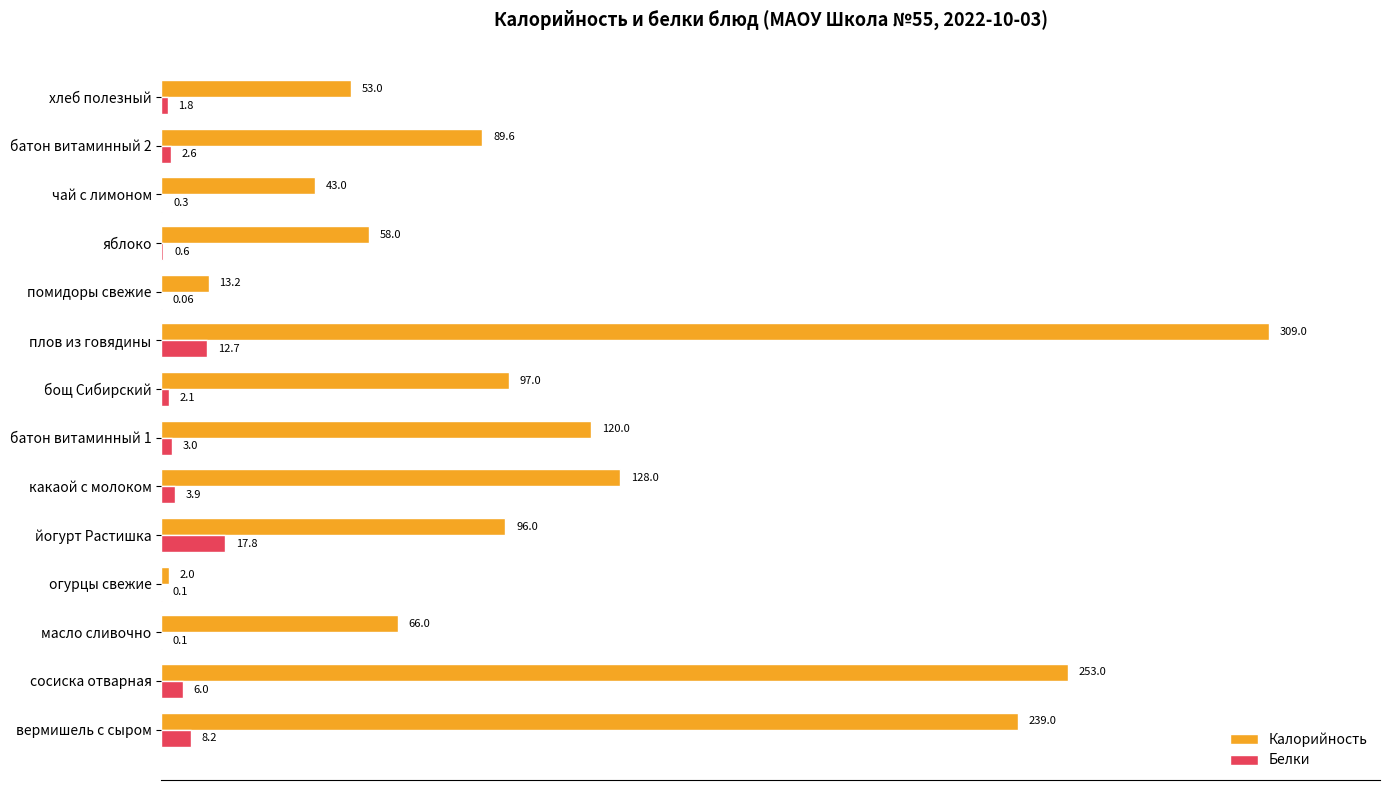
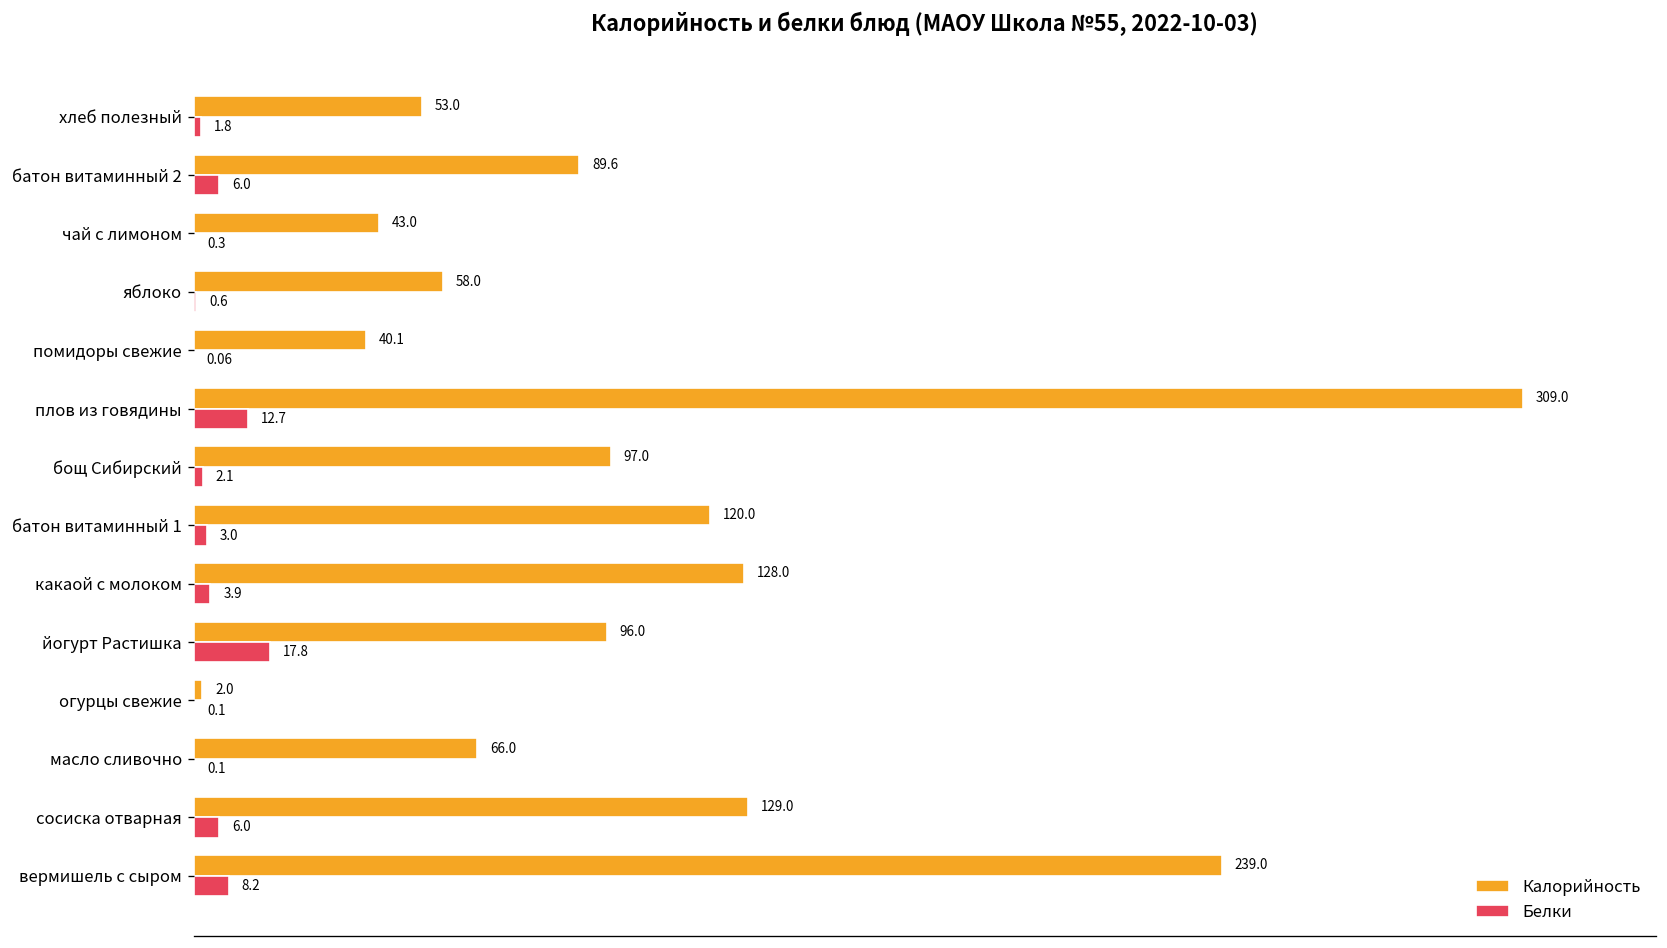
Белки, батон витаминный 2: 2.6 -> 6.0
Калорийность, помидоры свежие: 13.2 -> 40.1
Калорийность, сосиска отварная: 253.0 -> 129.0
